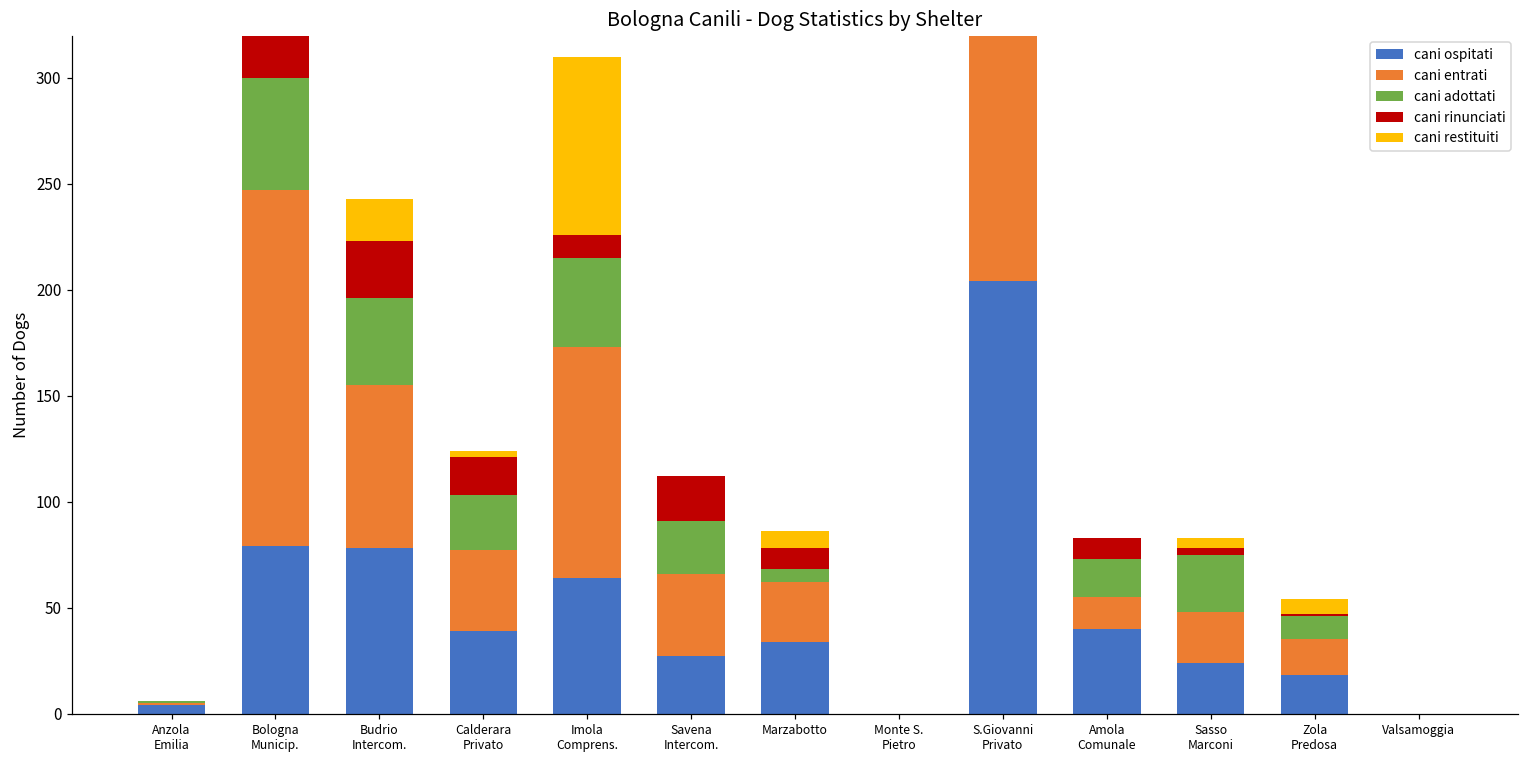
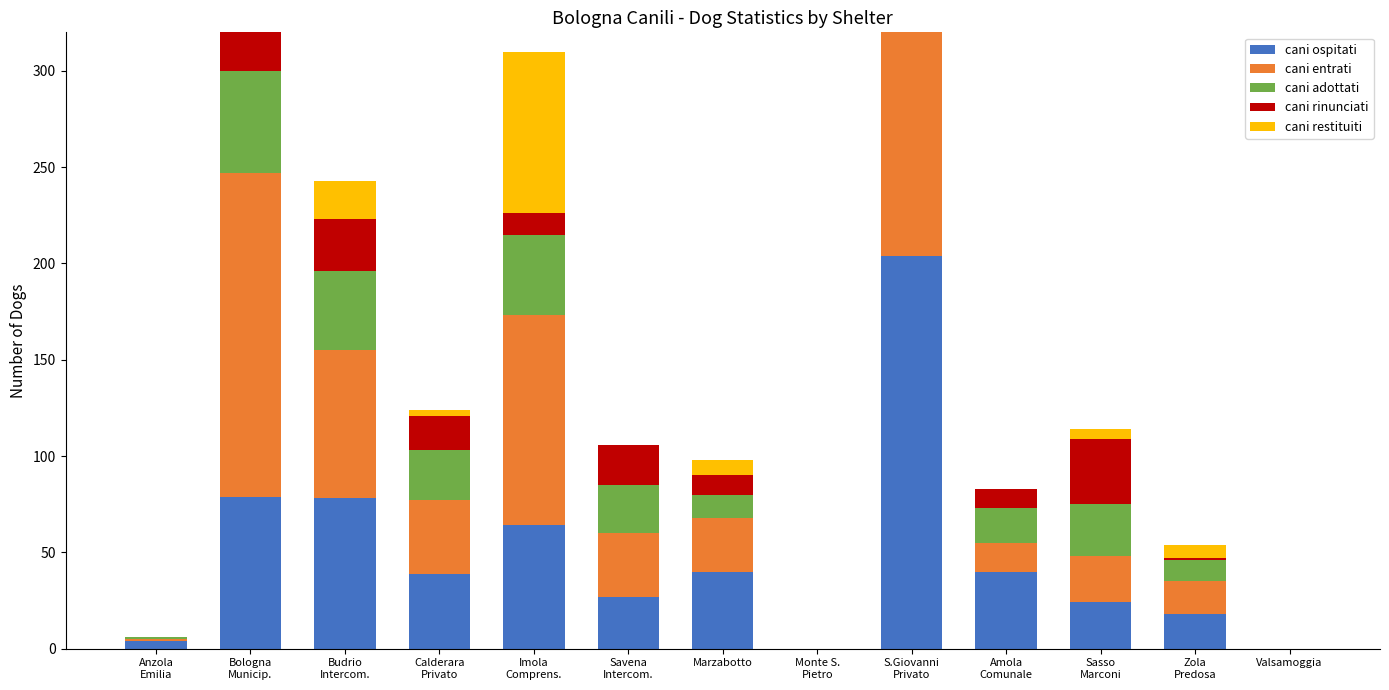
cani entrati, Savena Intercom.: 39 -> 33
cani ospitati, Marzabotto: 34 -> 40
cani adottati, Marzabotto: 6 -> 12
cani rinunciati, Sasso Marconi: 3 -> 34
